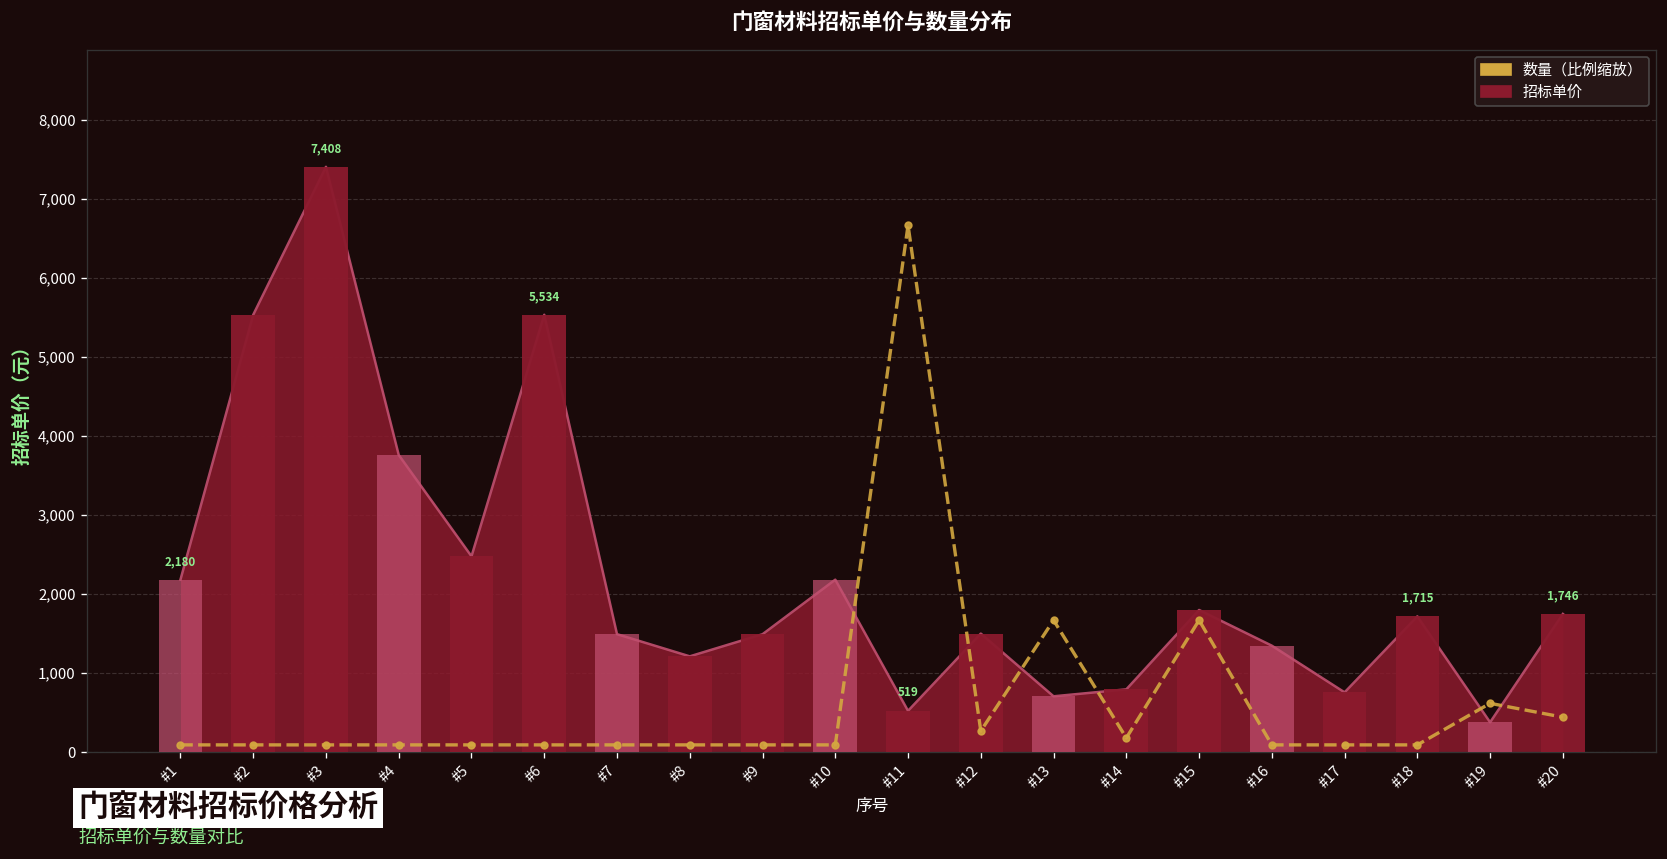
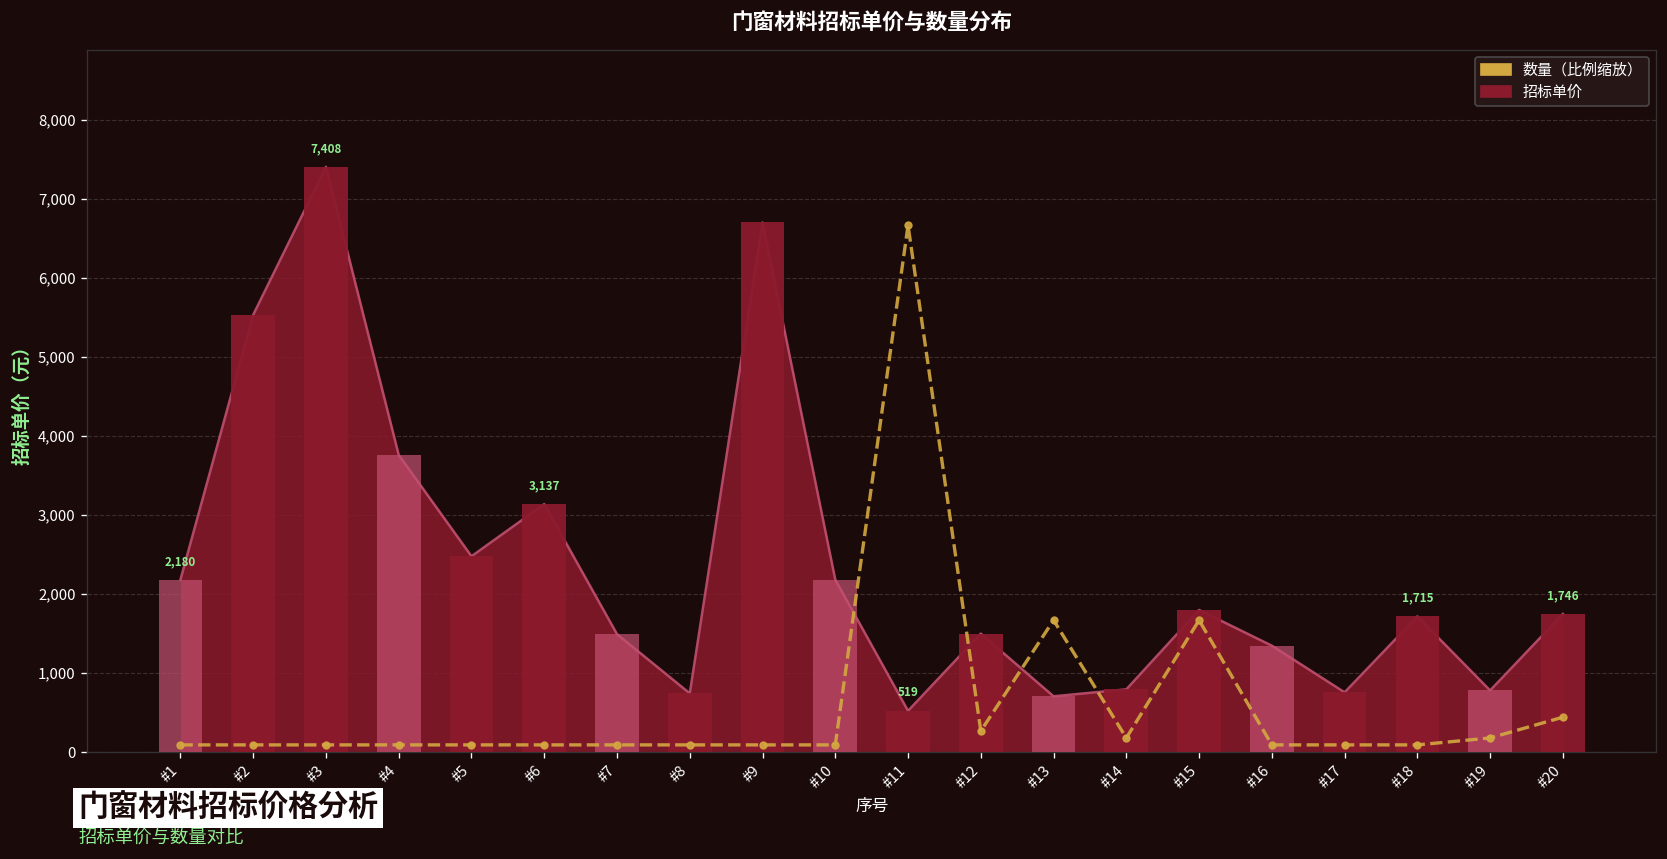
招标单价, #6: 5,534 -> 3,137
招标单价, #8: 1,200 -> 700
招标单价, #9: 1,500 -> 6,700
招标单价, #19: 400 -> 800
数量（比例缩放）, #19: 600 -> 200
